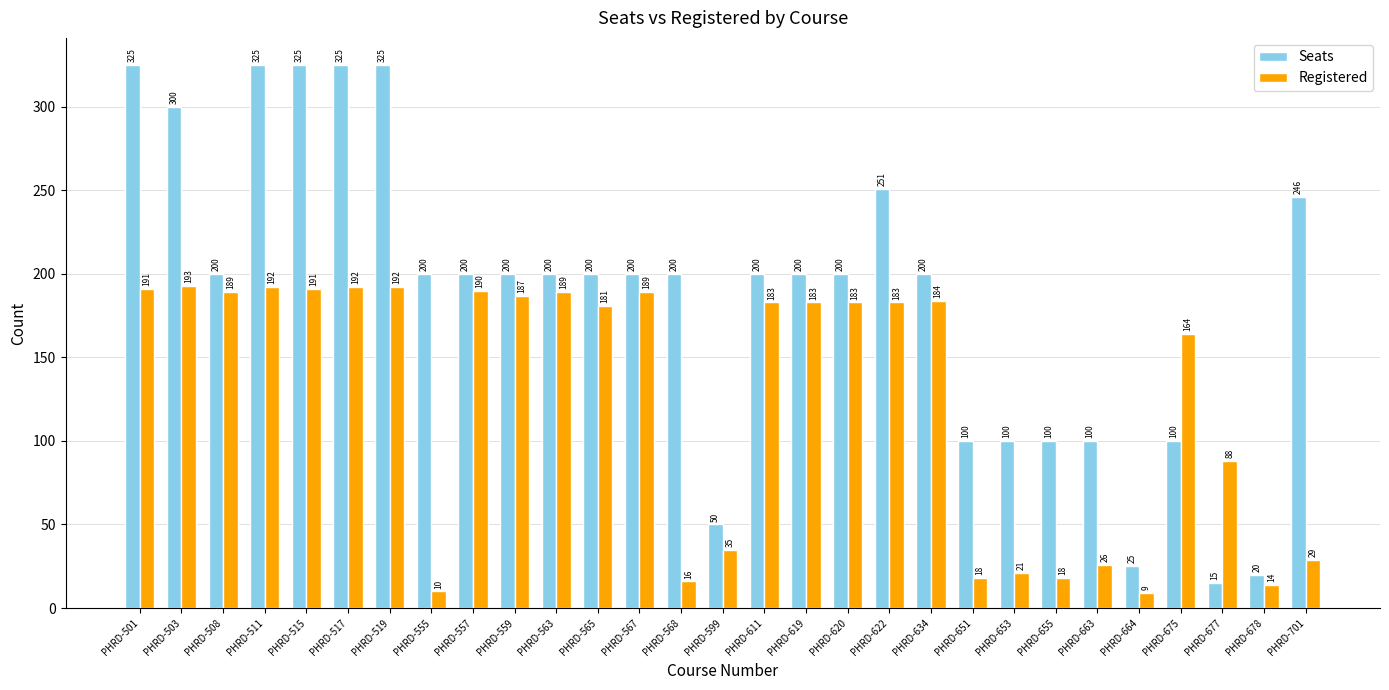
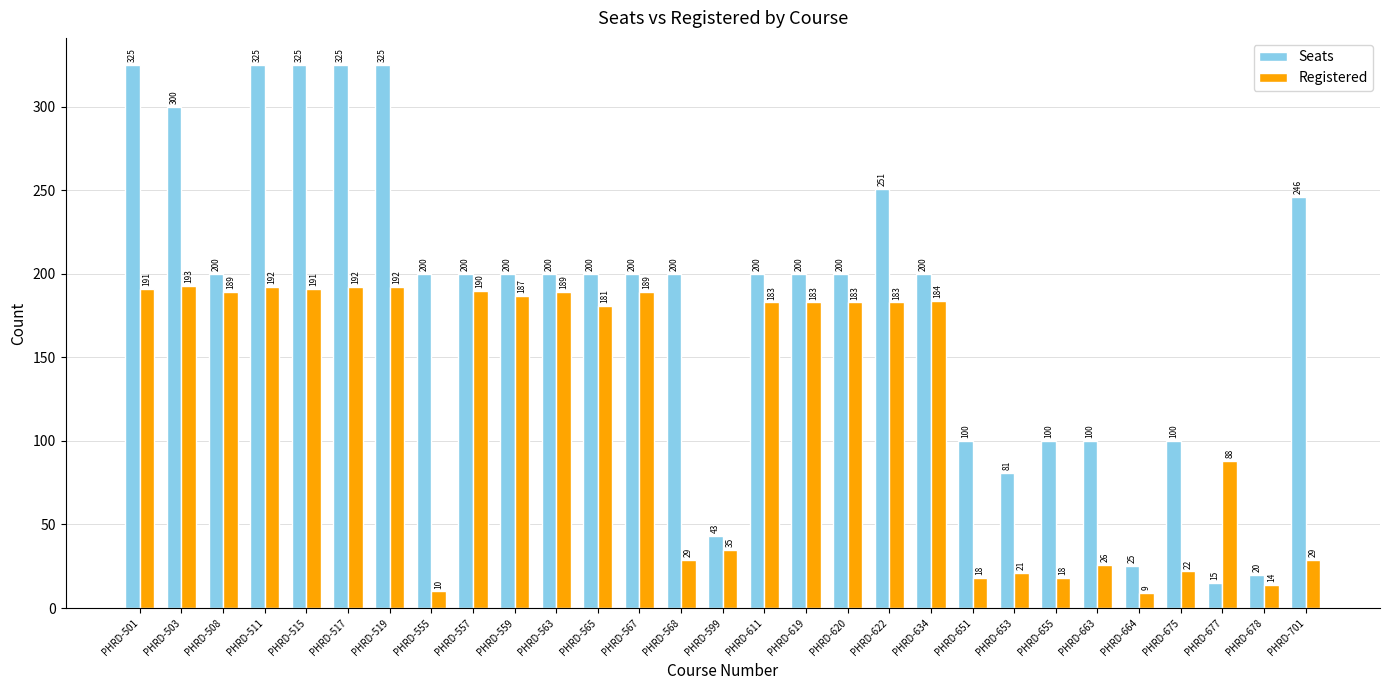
Registered, PHRD-568: 16 -> 29
Seats, PHRD-599: 50 -> 43
Seats, PHRD-653: 100 -> 81
Registered, PHRD-675: 164 -> 22
